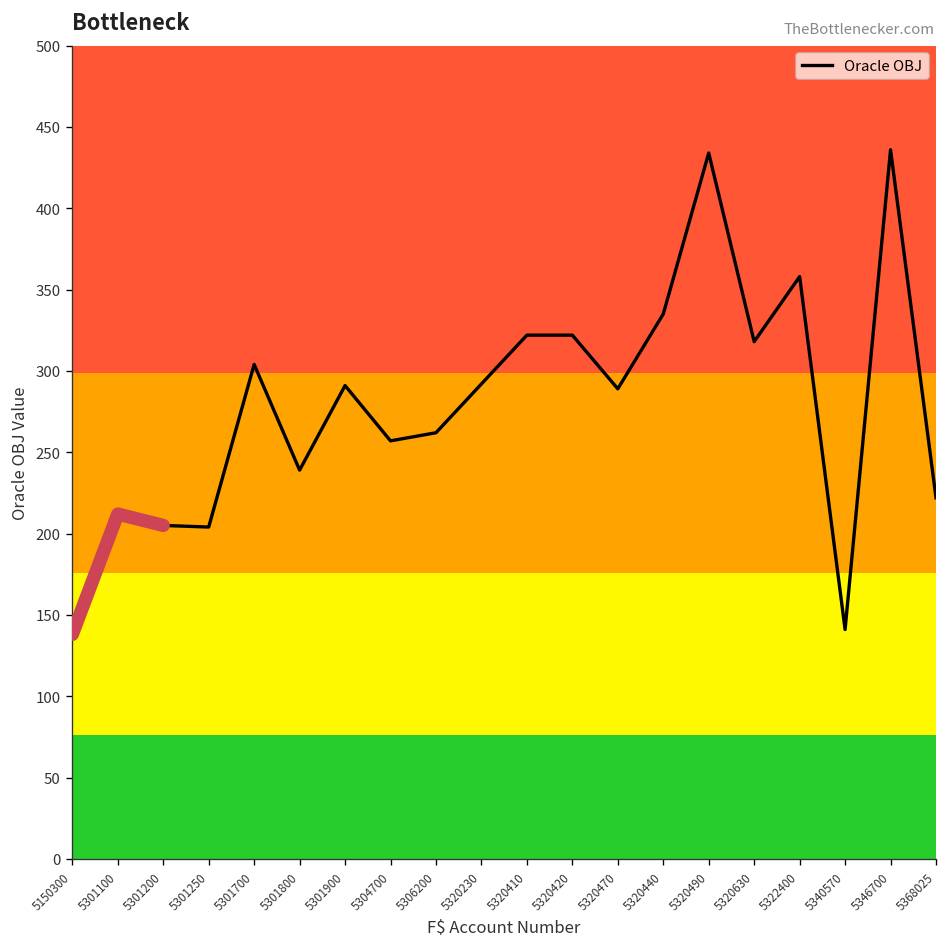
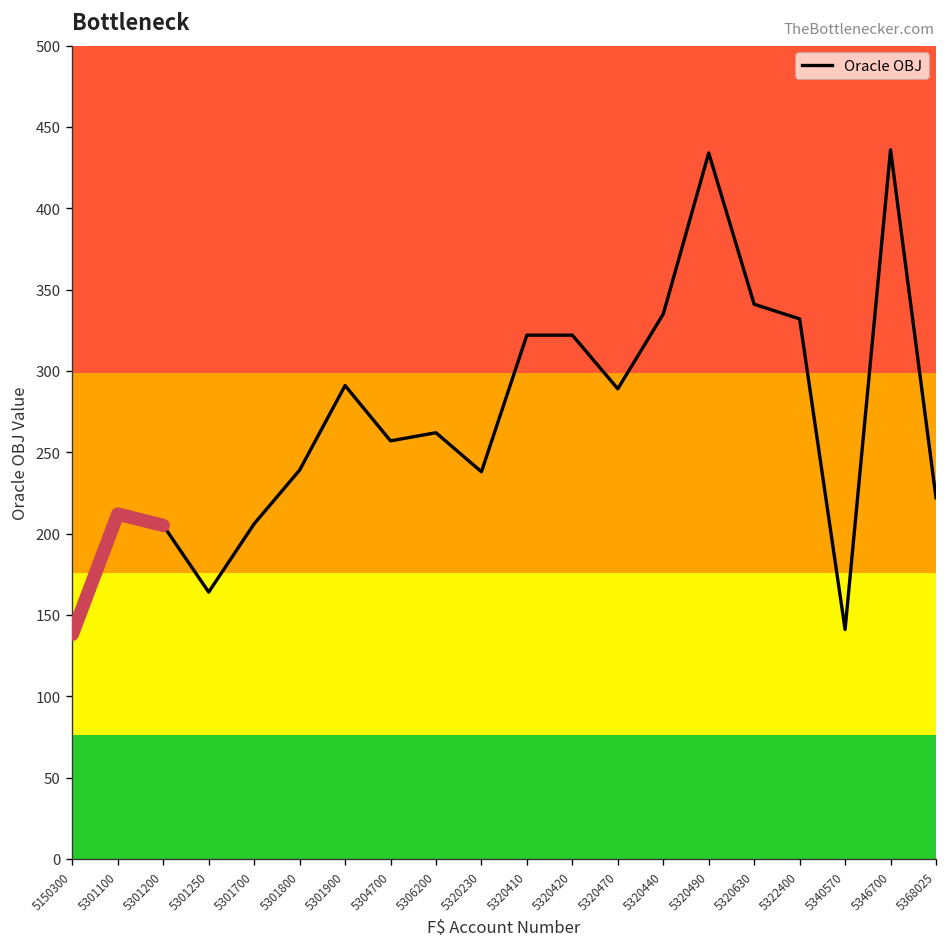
Oracle OBJ, 5301250: 204 -> 164
Oracle OBJ, 5301700: 304 -> 206
Oracle OBJ, 5320230: 292 -> 238
Oracle OBJ, 5320630: 318 -> 341
Oracle OBJ, 5322400: 358 -> 332
